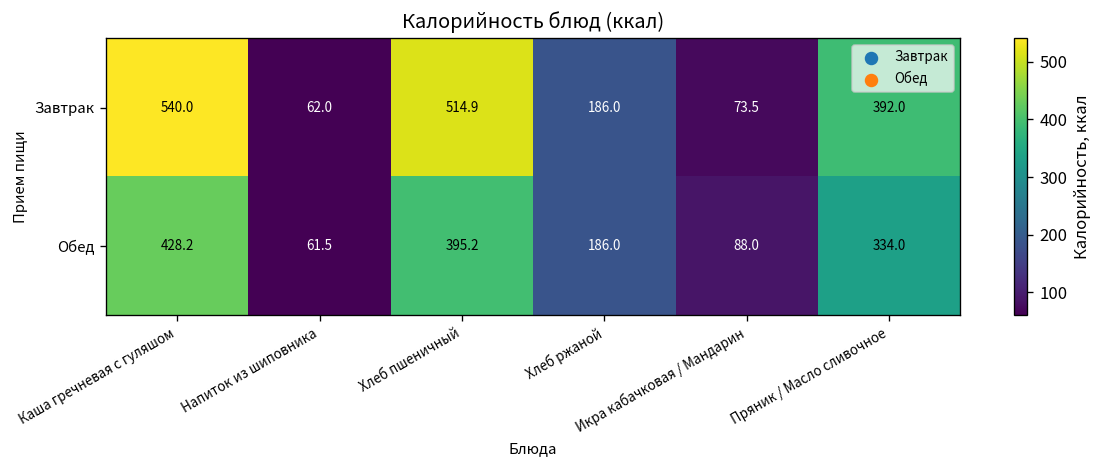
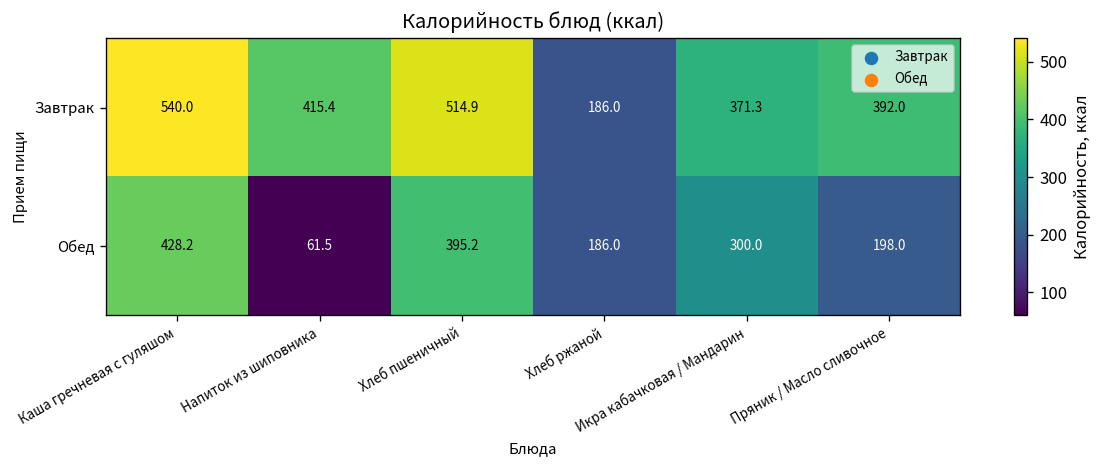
Завтрак, Напиток из шиповника: 62.0 -> 415.4
Завтрак, Икра кабачковая / Мандарин: 73.5 -> 371.3
Обед, Икра кабачковая / Мандарин: 88.0 -> 300.0
Обед, Пряник / Масло сливочное: 334.0 -> 198.0
